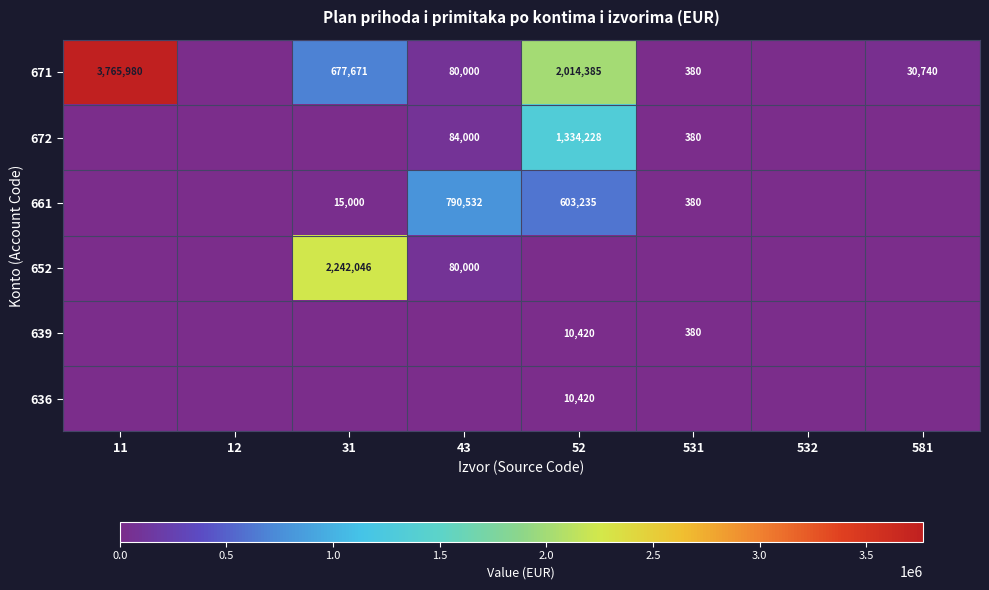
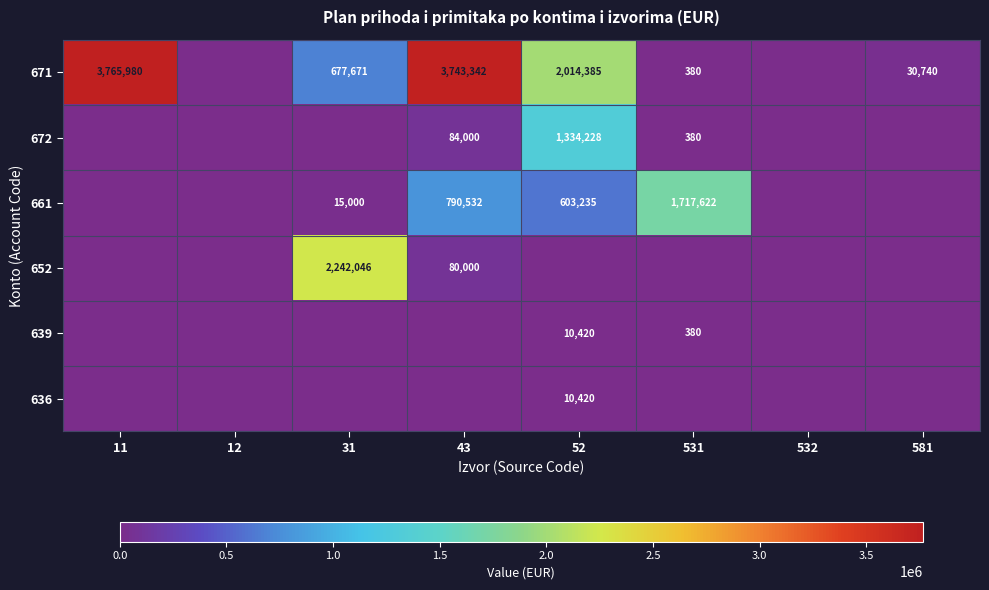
671, 43: 80,000 -> 3,743,342
661, 531: 380 -> 1,717,622
